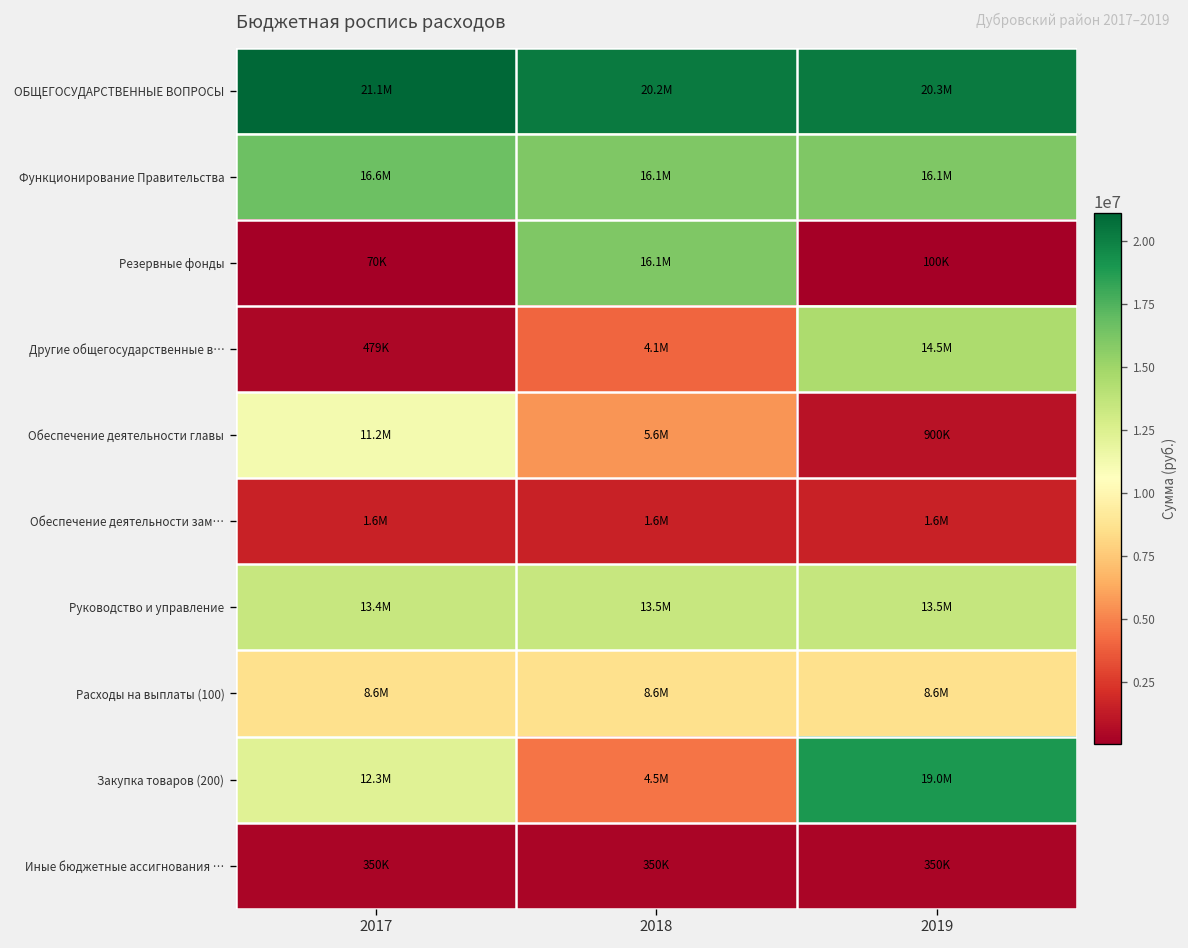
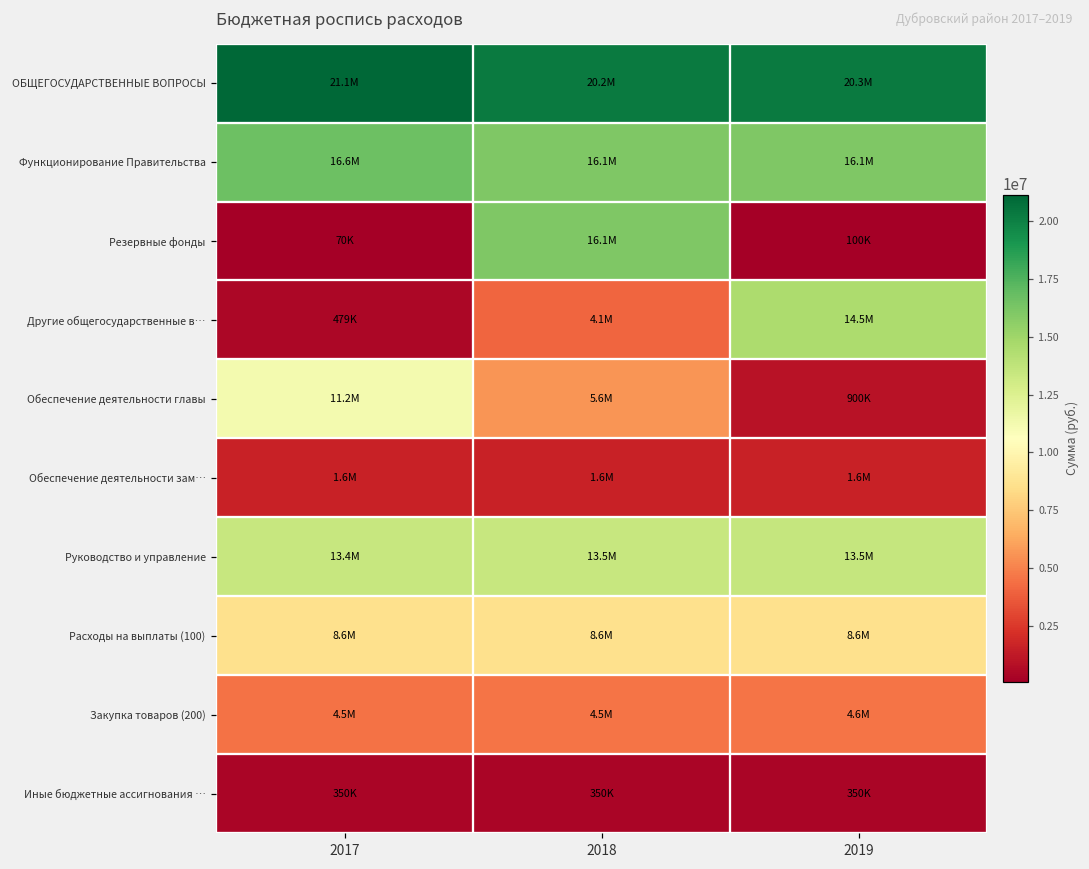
Закупка товаров (200), 2017: 12.3M -> 4.5M
Закупка товаров (200), 2019: 19.0M -> 4.6M
